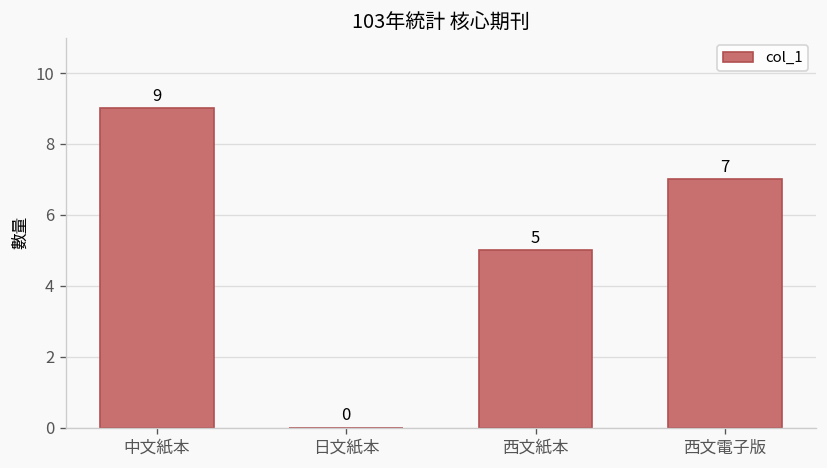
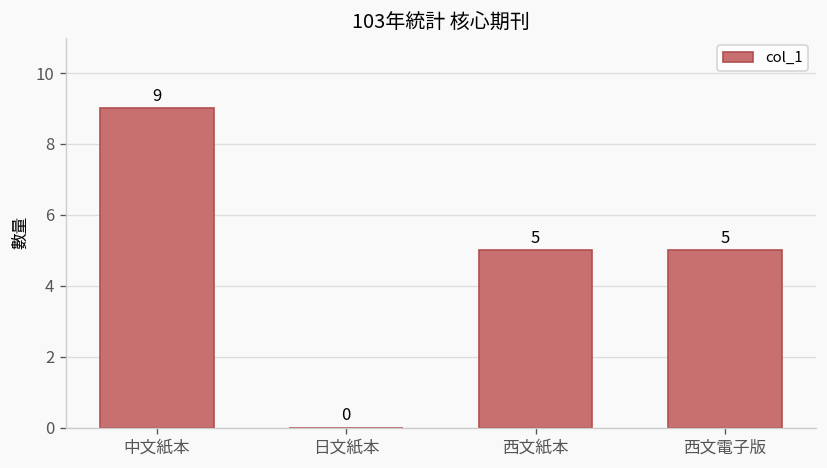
西文電子版: 7 -> 5
